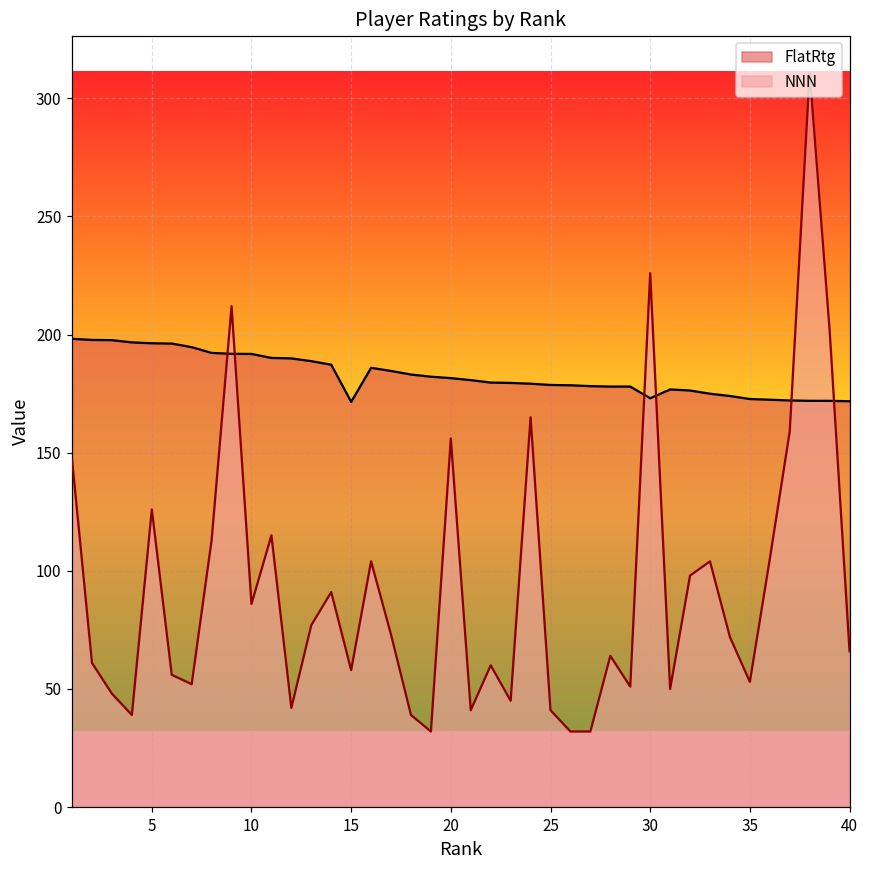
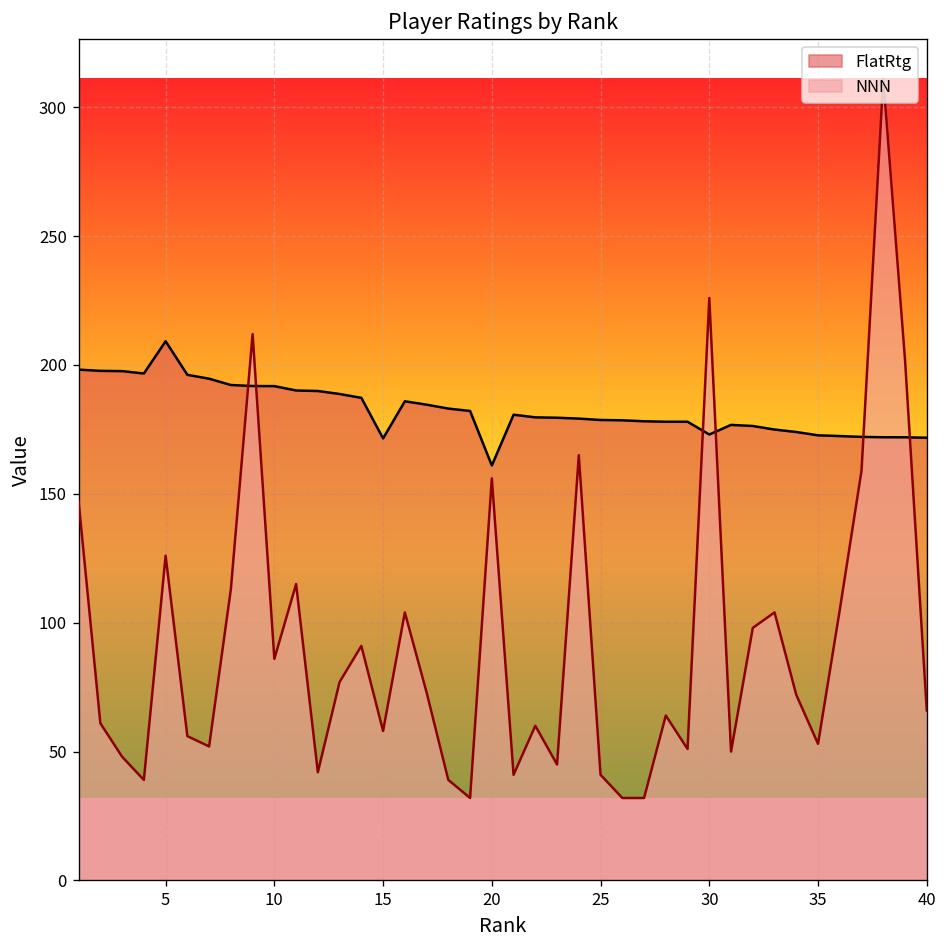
FlatRtg, 5: 196 -> 209
FlatRtg, 20: 182 -> 161
